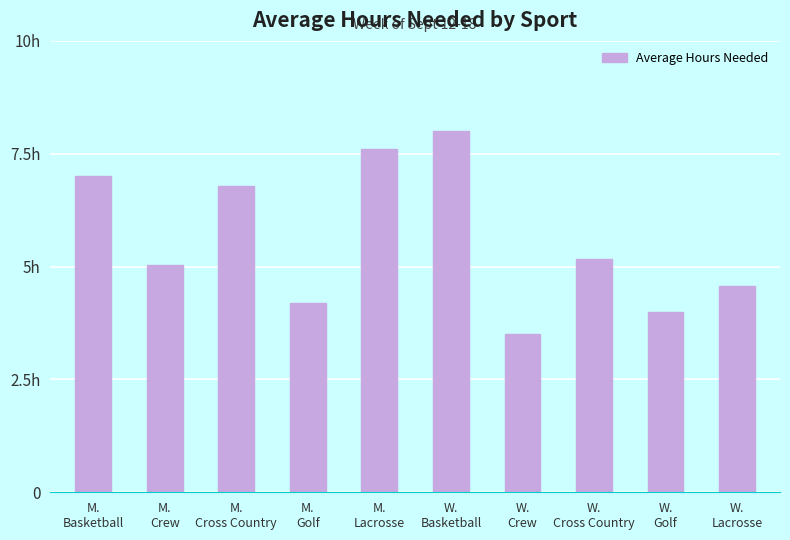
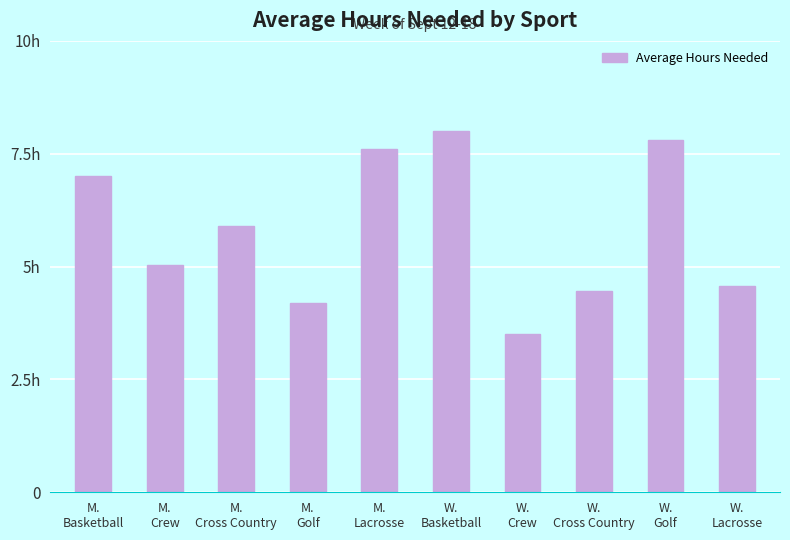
M. Cross Country: 6.8h -> 5.9h
W. Cross Country: 5.2h -> 4.5h
W. Golf: 4.0h -> 7.8h
